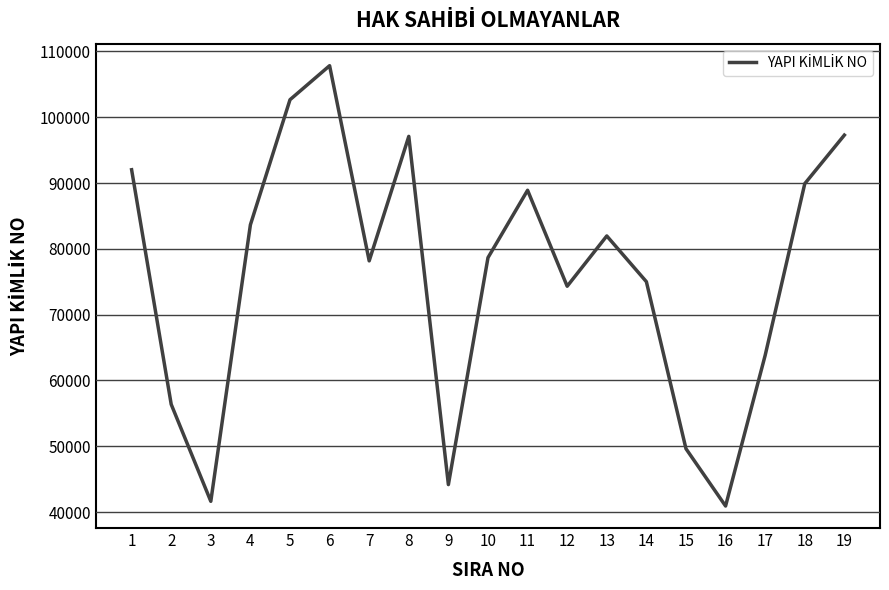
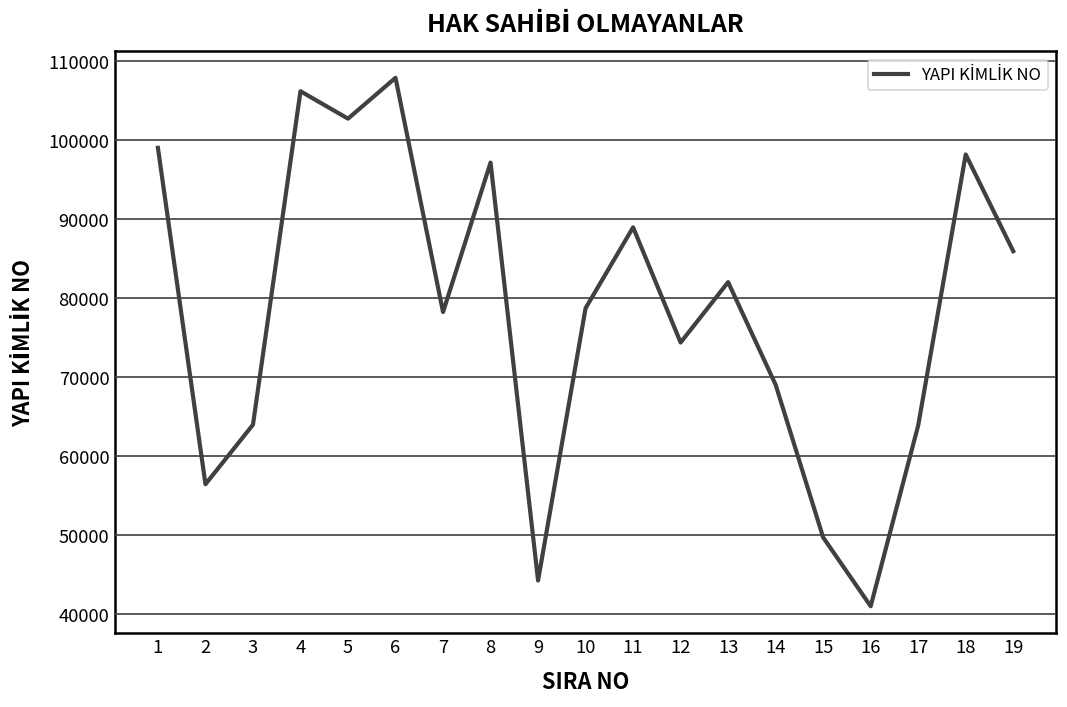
1: 92000 -> 99000
3: 42000 -> 64000
4: 84000 -> 106000
14: 75000 -> 69000
18: 90000 -> 98000
19: 97000 -> 86000
